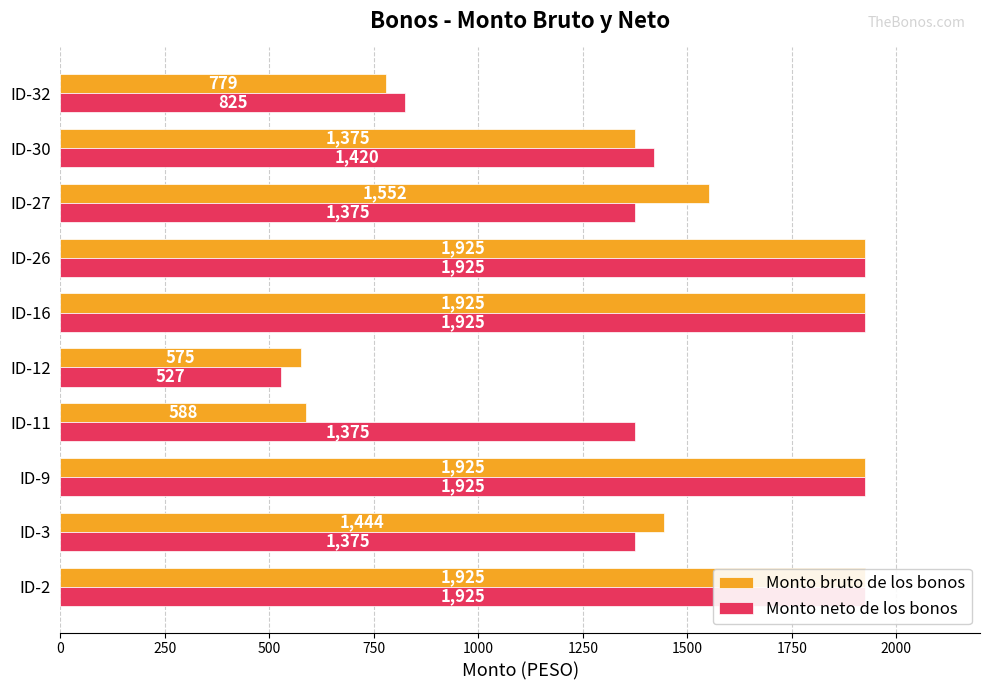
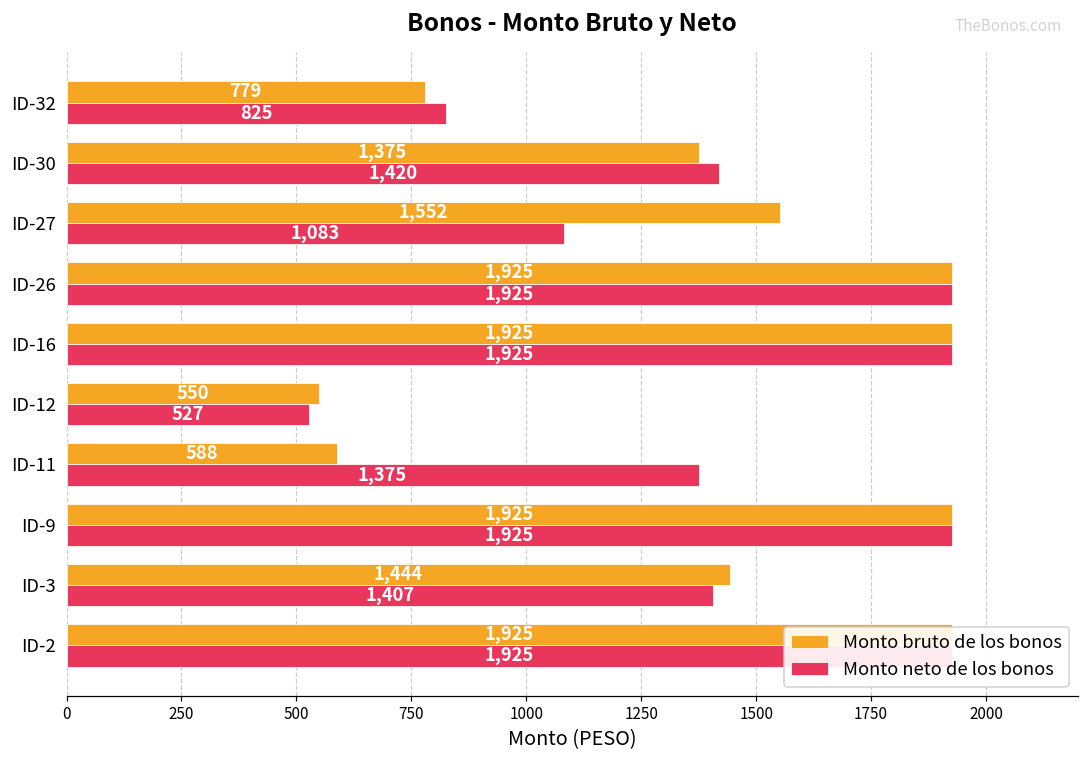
Monto neto de los bonos, ID-27: 1,375 -> 1,083
Monto bruto de los bonos, ID-12: 575 -> 550
Monto neto de los bonos, ID-3: 1,375 -> 1,407
